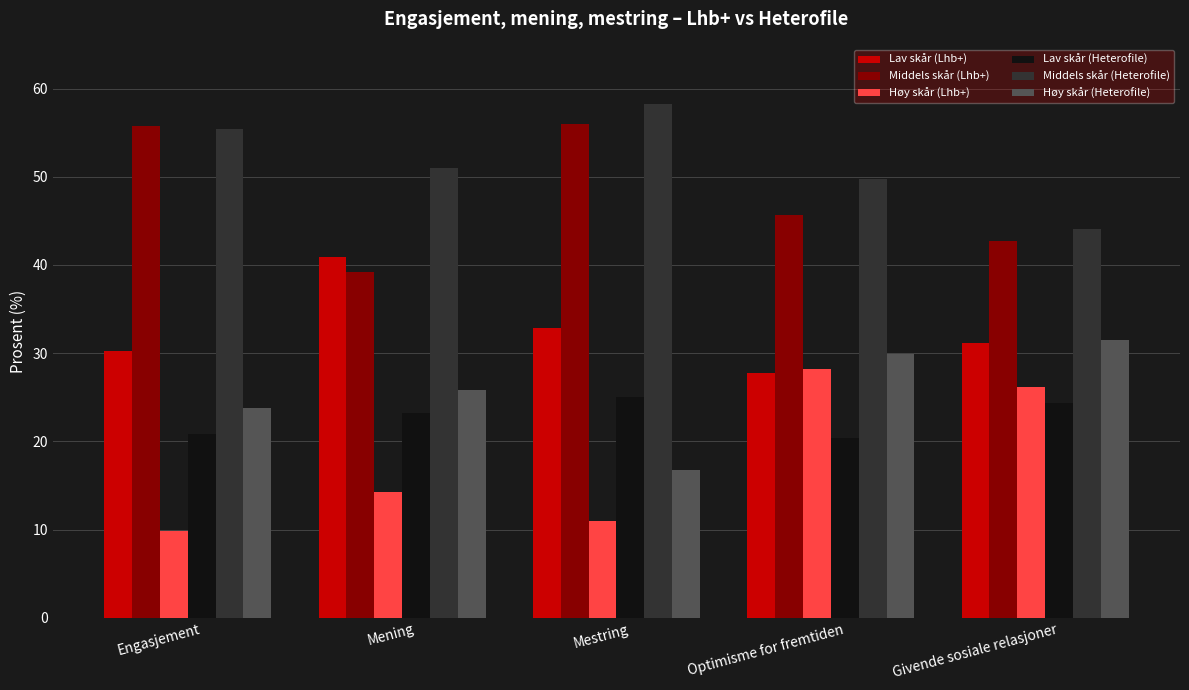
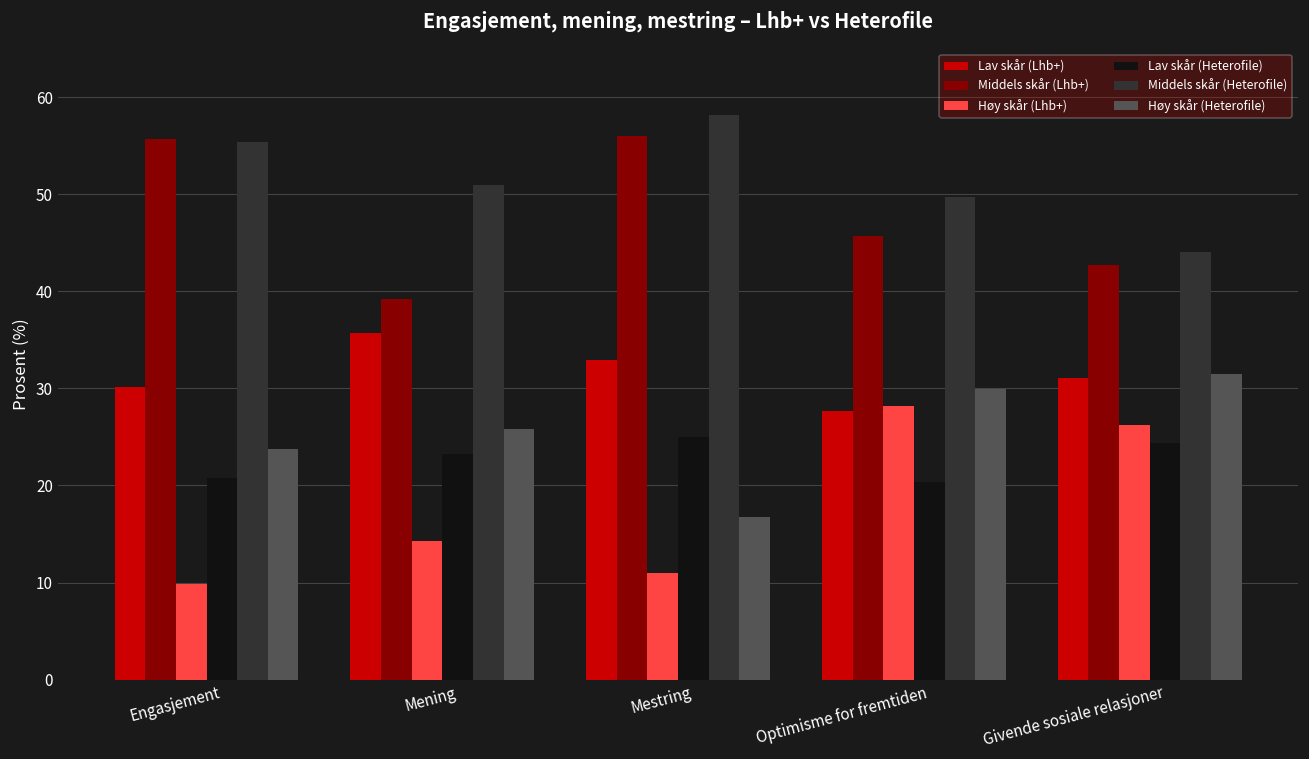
Lav skår (Lhb+), Mening: 41 -> 36
